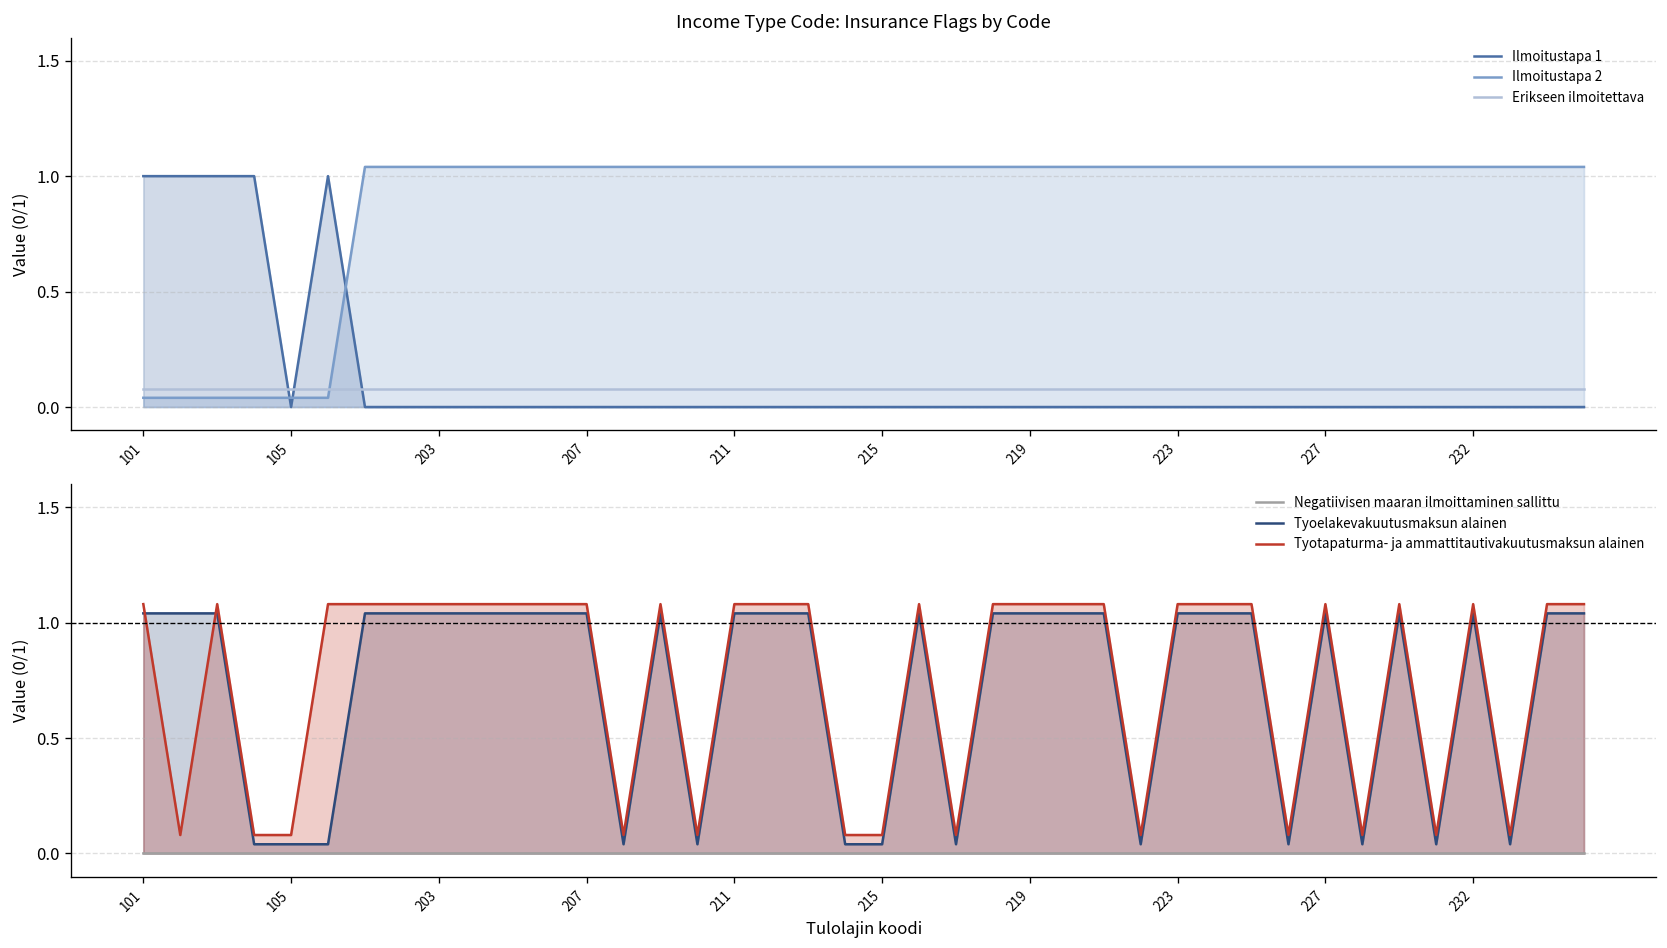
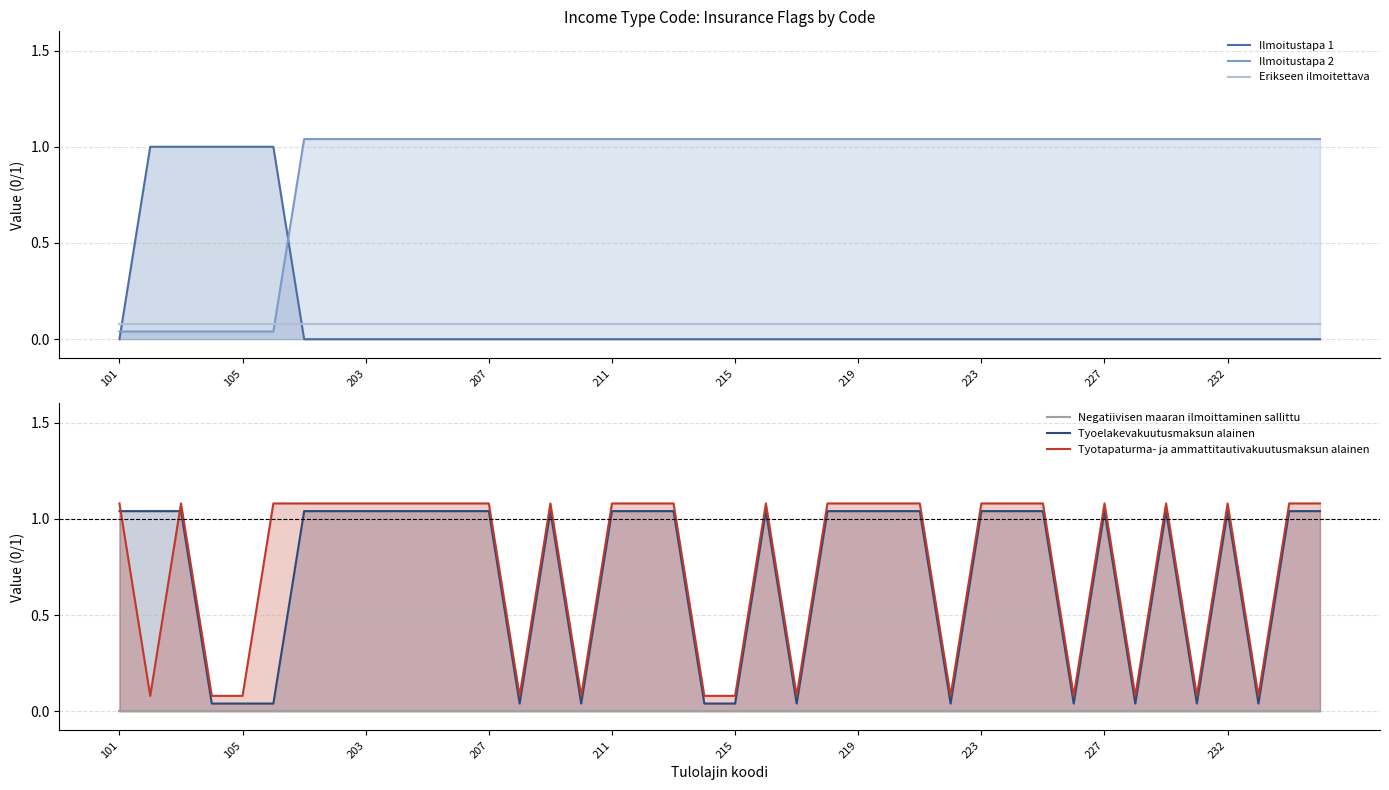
Income Type Code: Insurance Flags by Code, Ilmoitustapa 1, 101: 1 -> 0
Income Type Code: Insurance Flags by Code, Ilmoitustapa 1, 105: 0 -> 1
